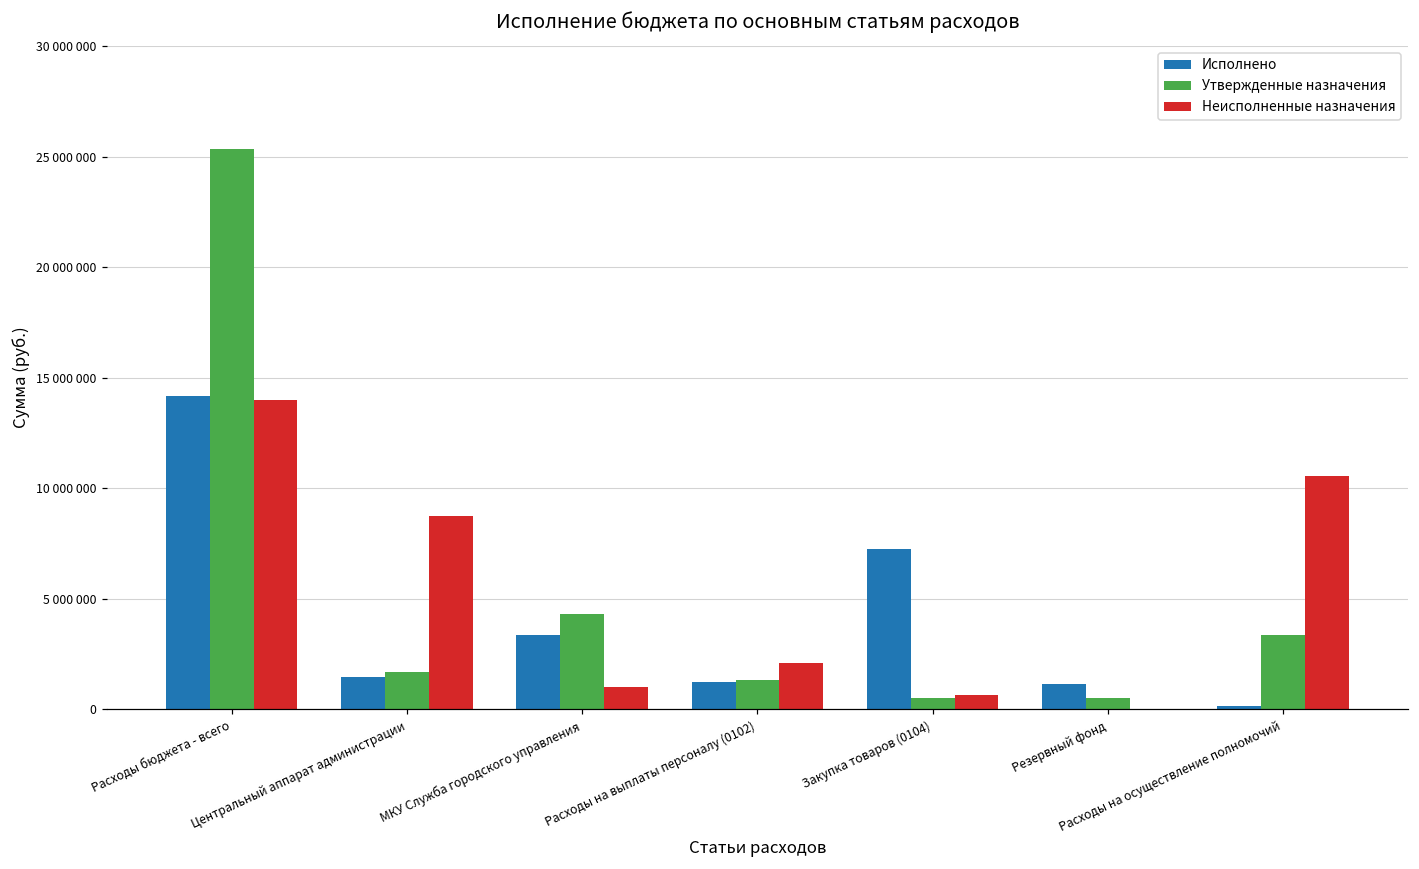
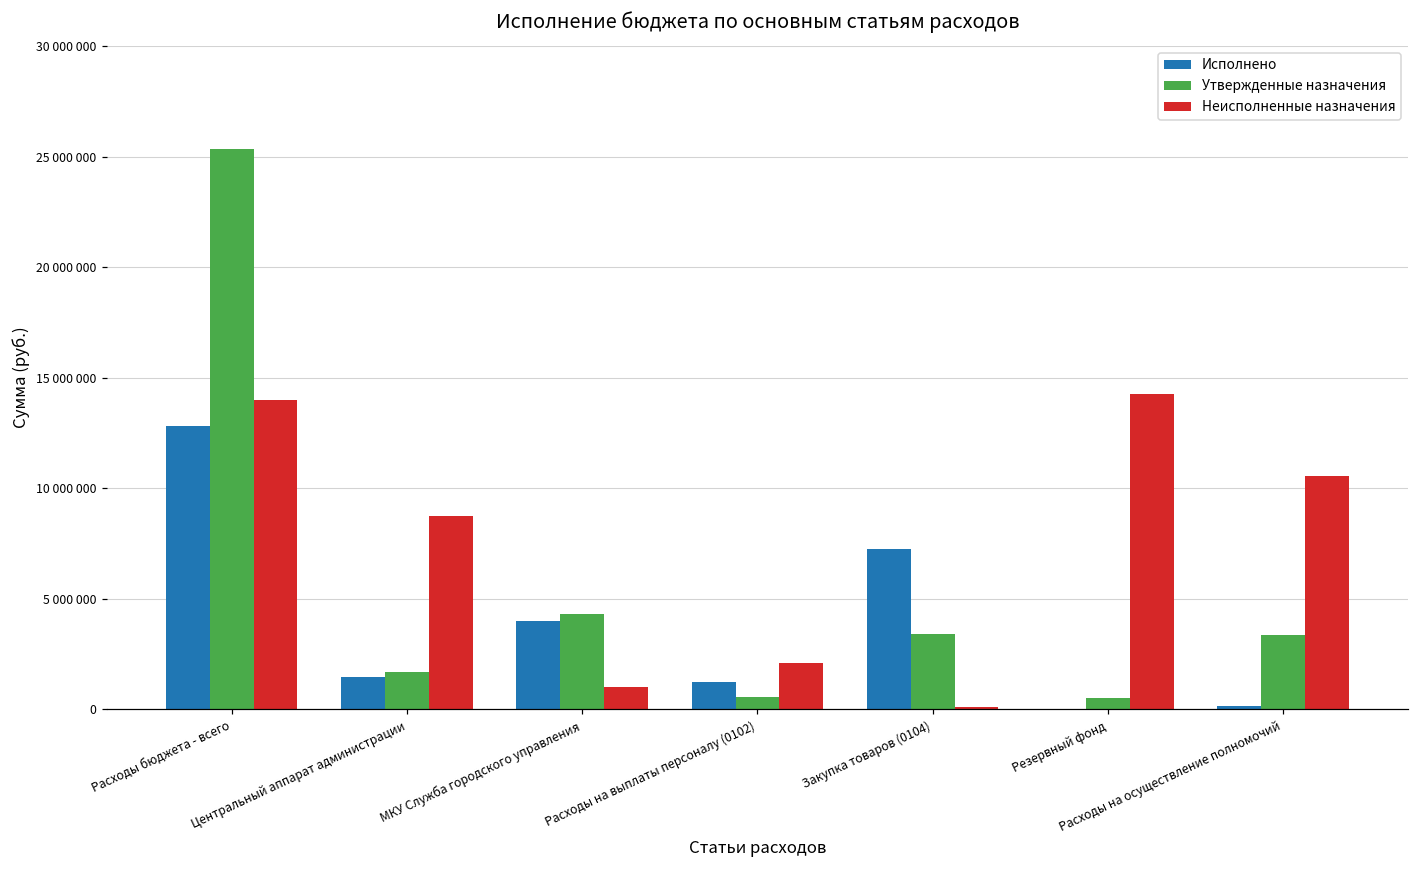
Исполнено, Расходы бюджета - всего: 14200000 -> 12800000
Исполнено, МКУ Служба городского управления: 3300000 -> 4000000
Утвержденные назначения, Расходы на выплаты персоналу (0102): 1300000 -> 500000
Утвержденные назначения, Закупка товаров (0104): 500000 -> 3400000
Неисполненные назначения, Закупка товаров (0104): 700000 -> 100000
Исполнено, Резервный фонд: 1100000 -> 0
Неисполненные назначения, Резервный фонд: 0 -> 14300000
